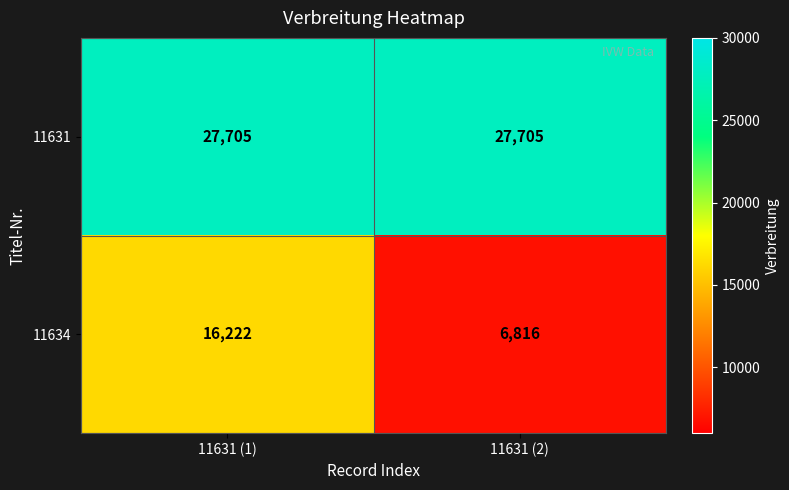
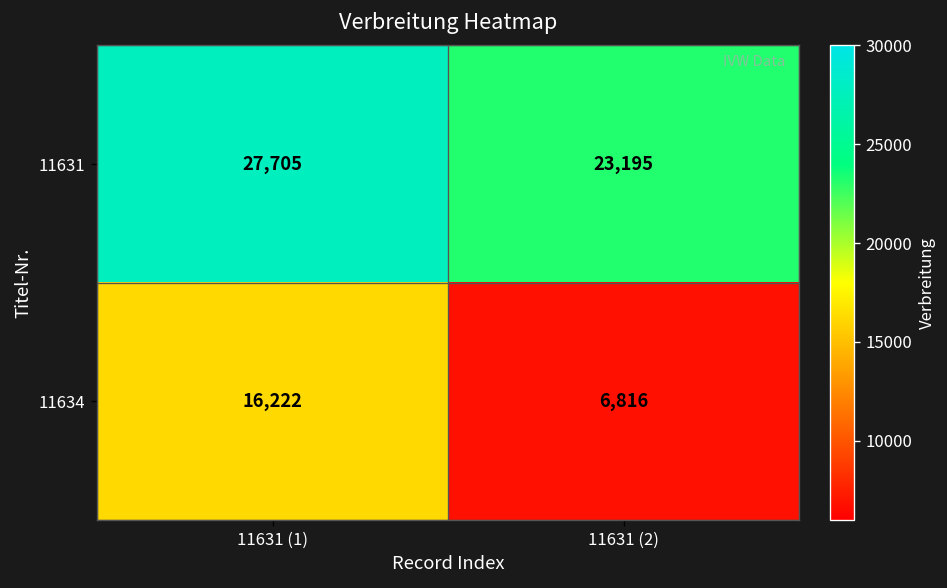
11631, 11631 (2): 27,705 -> 23,195
